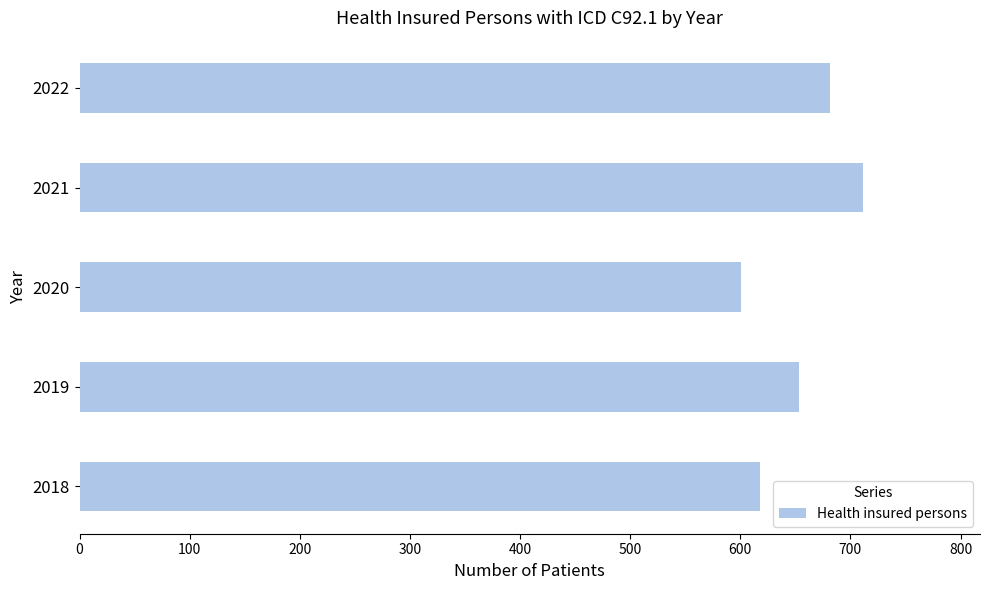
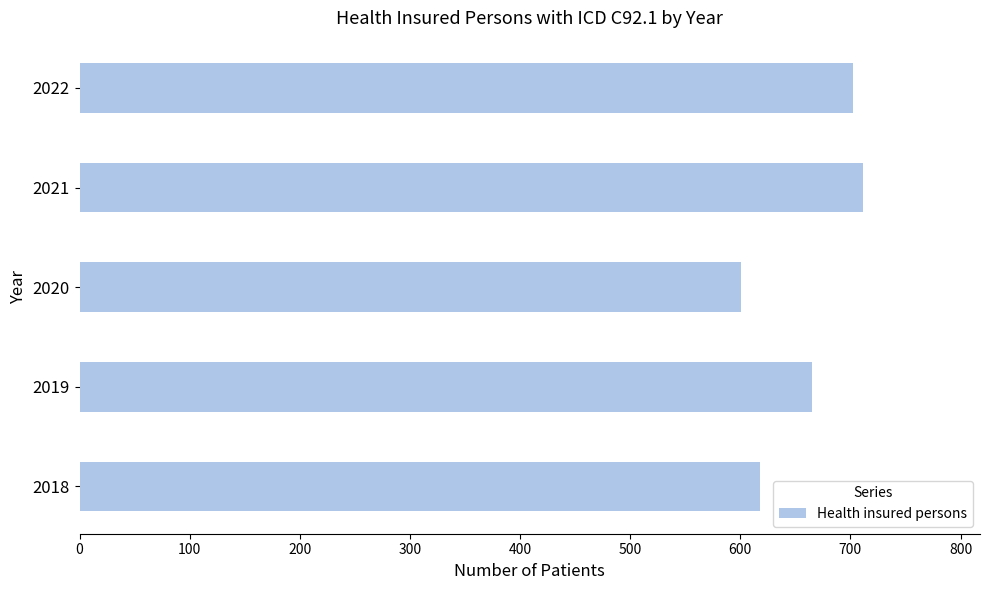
2022: 681 -> 702
2019: 653 -> 665
